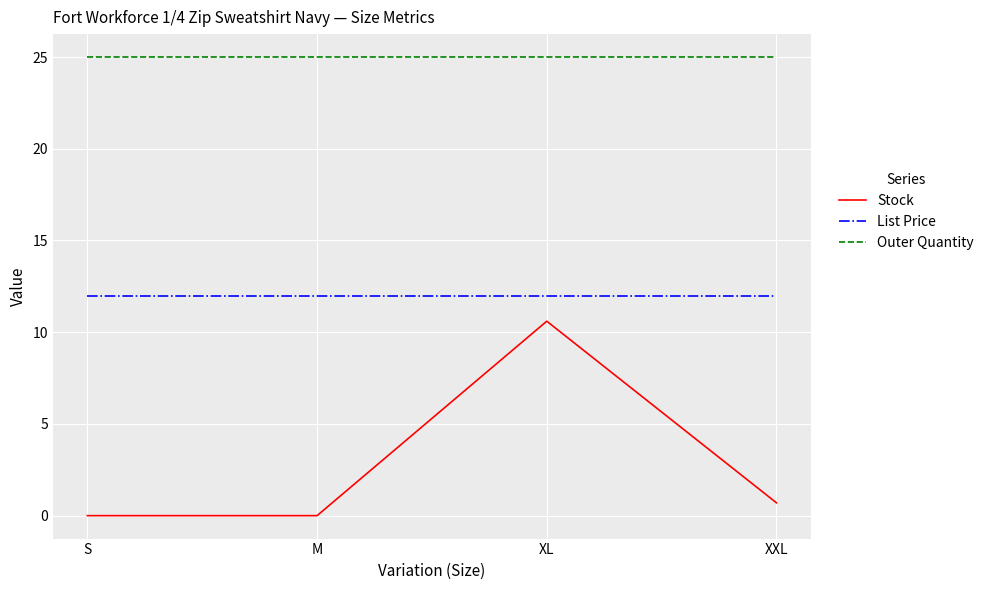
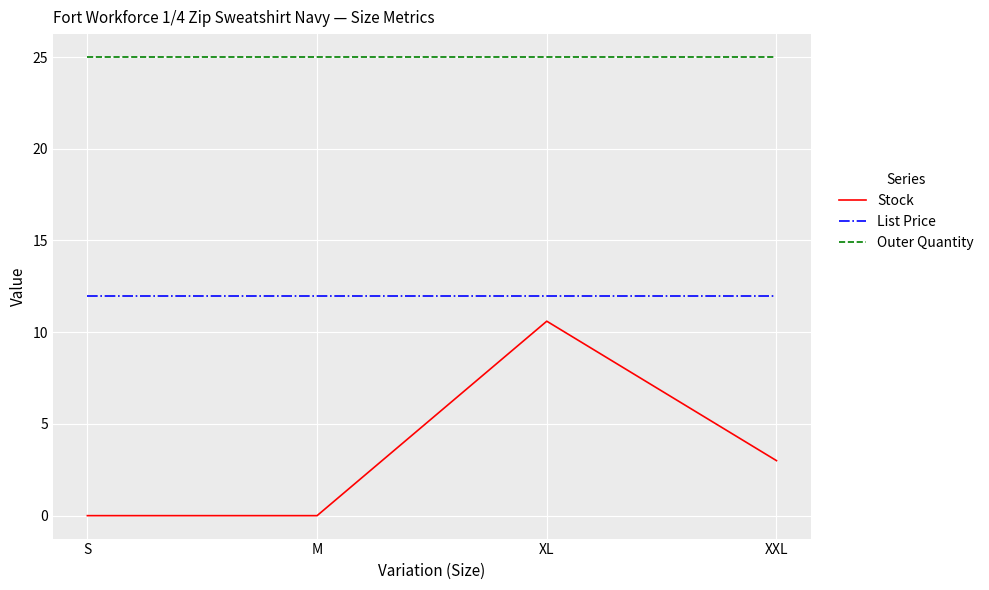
Stock, XXL: 0.7 -> 3.0
